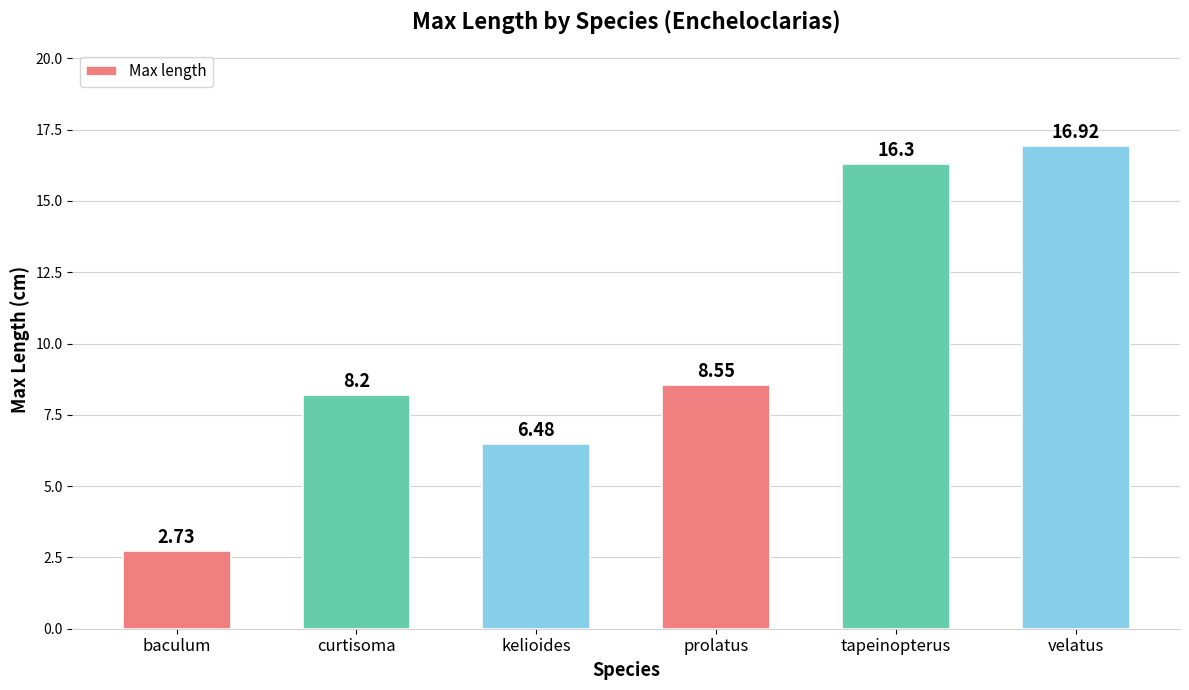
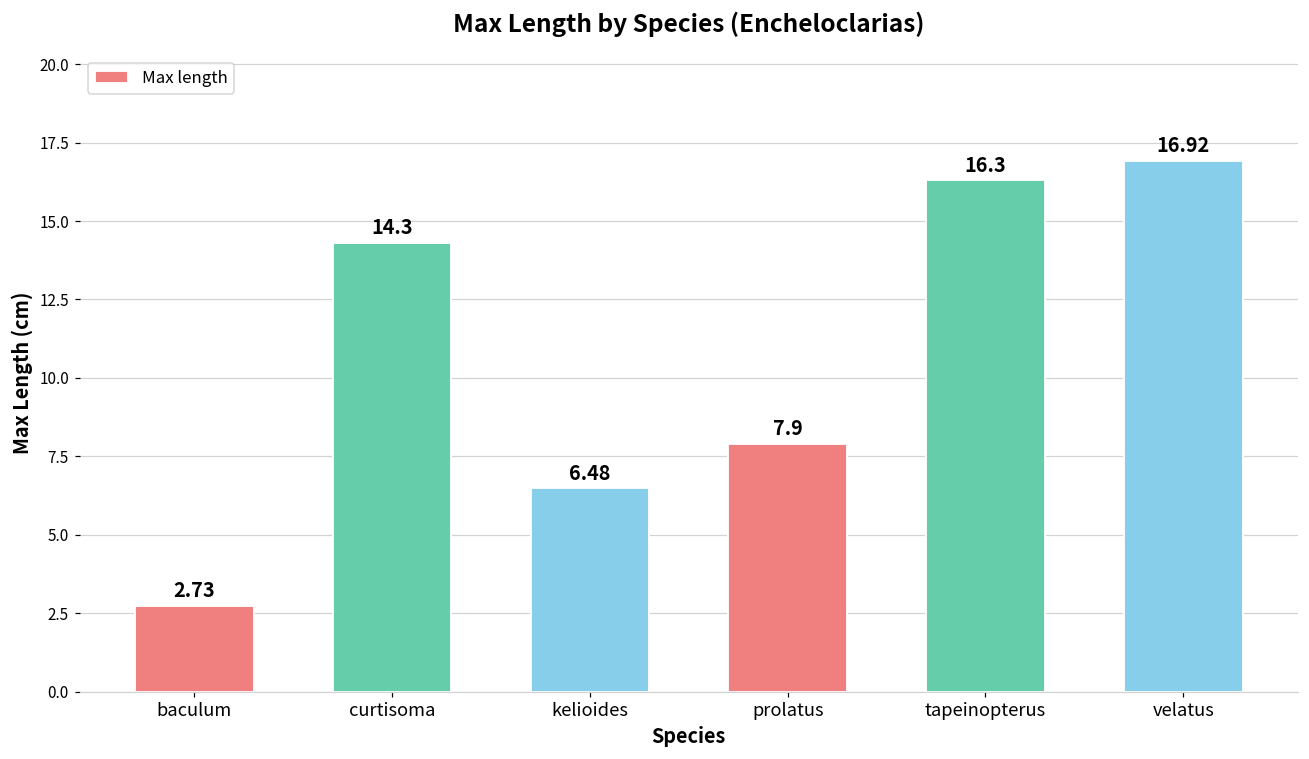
curtisoma: 8.2 -> 14.3
prolatus: 8.55 -> 7.9
